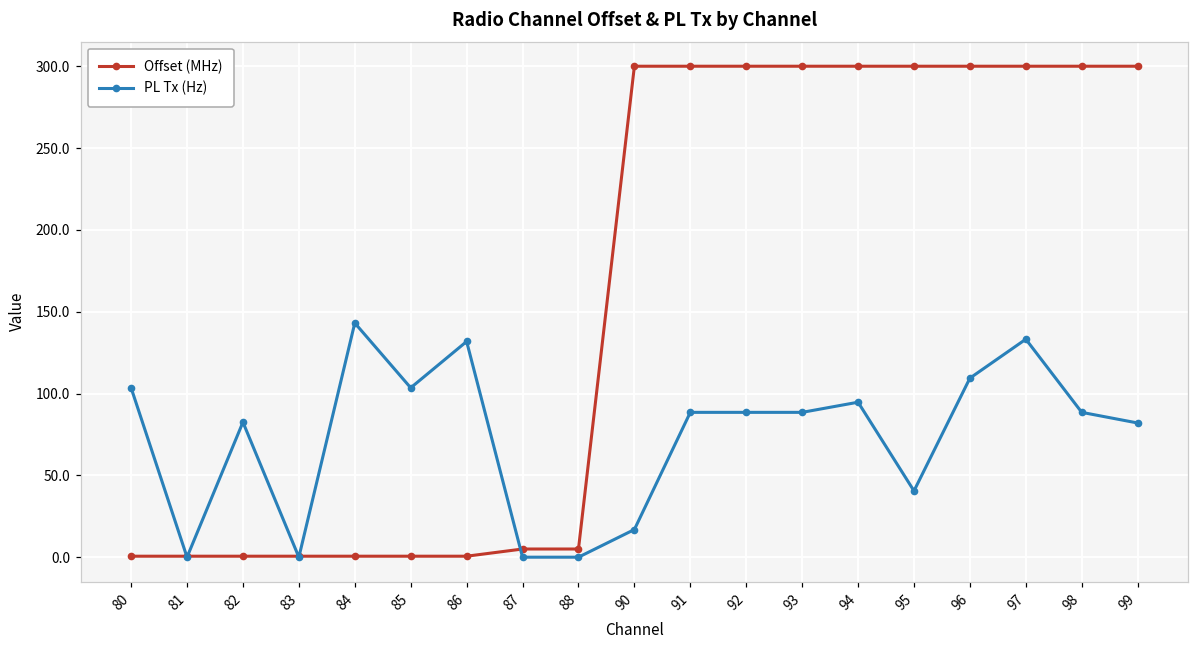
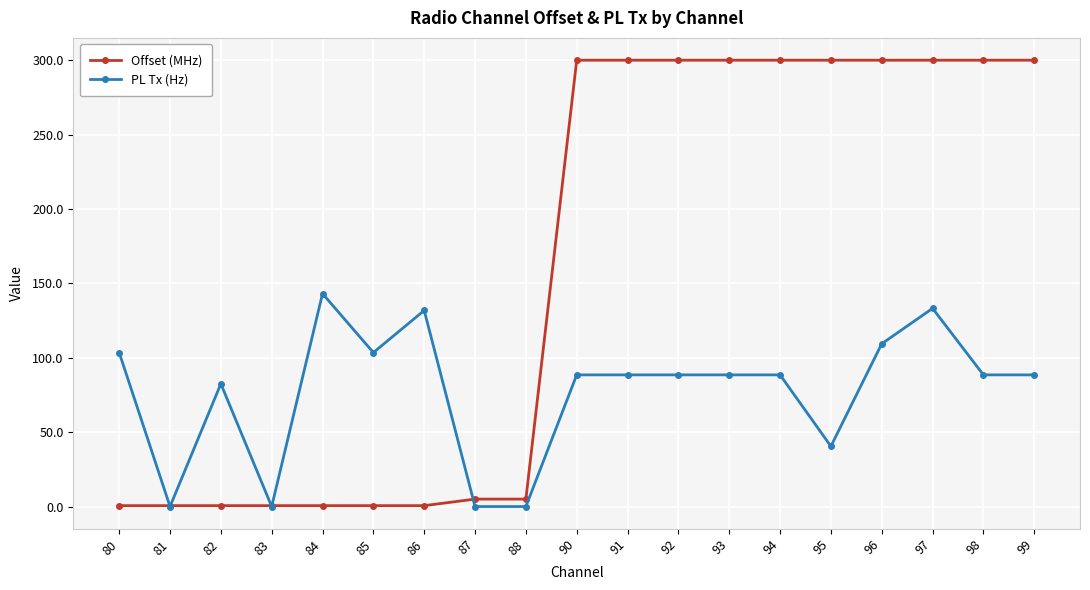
PL Tx (Hz), 90: 17 -> 89
PL Tx (Hz), 94: 95 -> 89
PL Tx (Hz), 99: 82 -> 89
